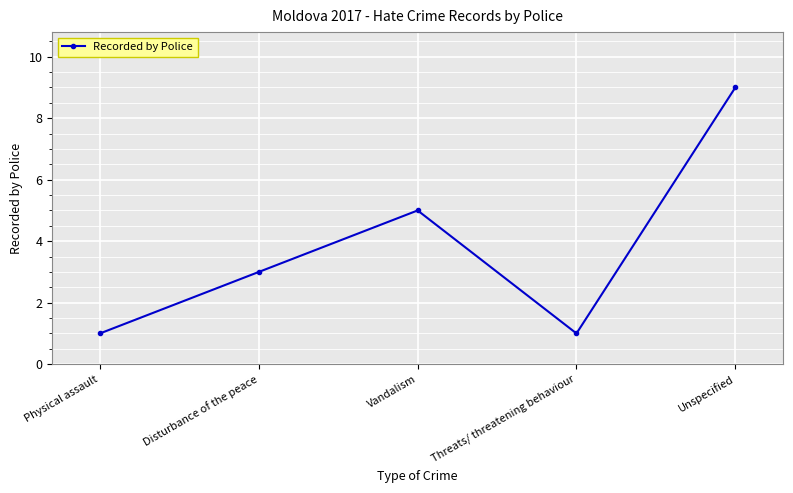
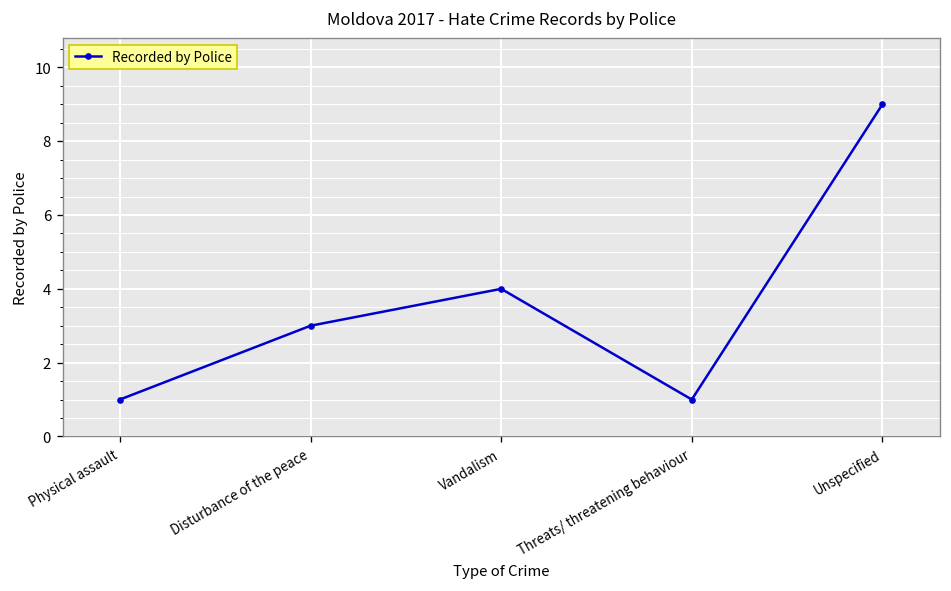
Vandalism: 5 -> 4
